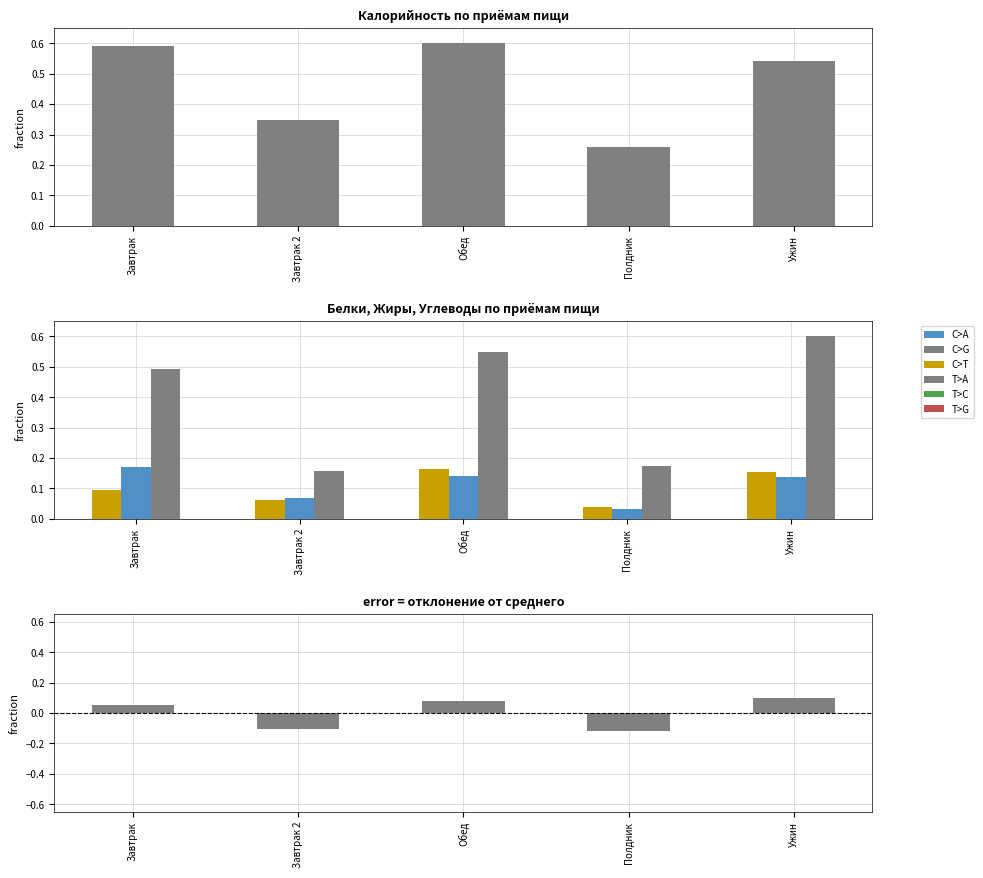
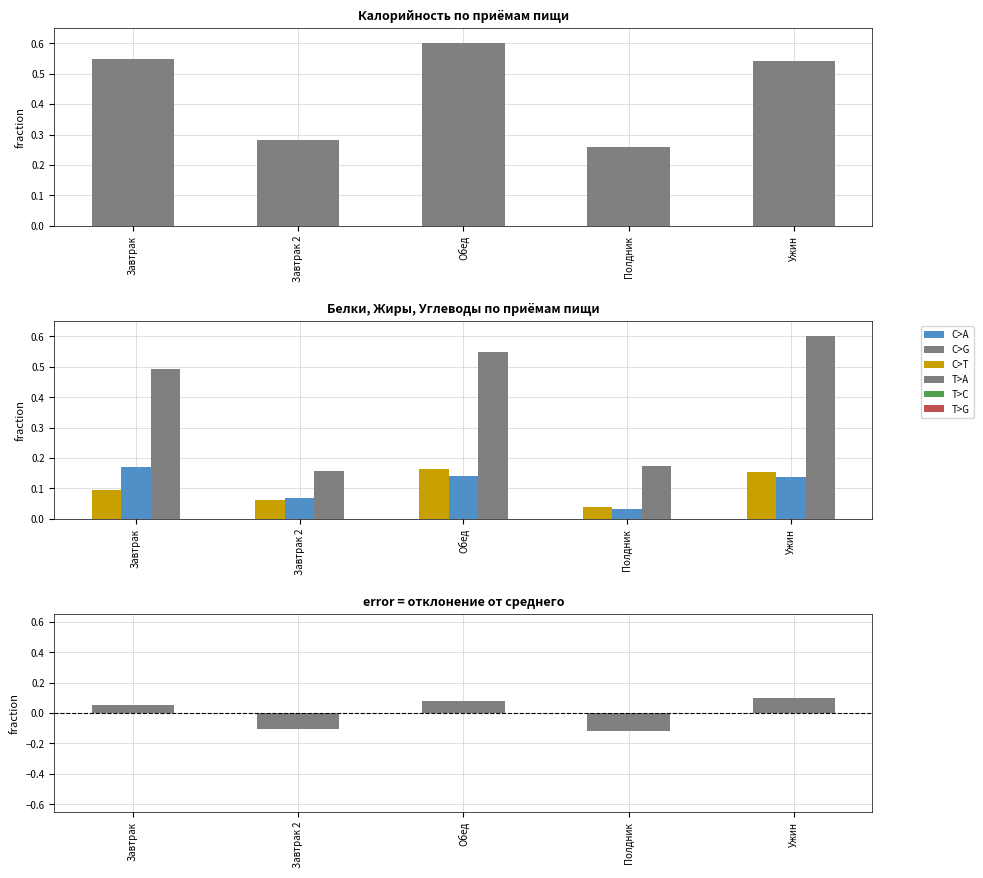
Калорийность по приёмам пищи, Завтрак: 0.59 -> 0.55
Калорийность по приёмам пищи, Завтрак 2: 0.35 -> 0.28
